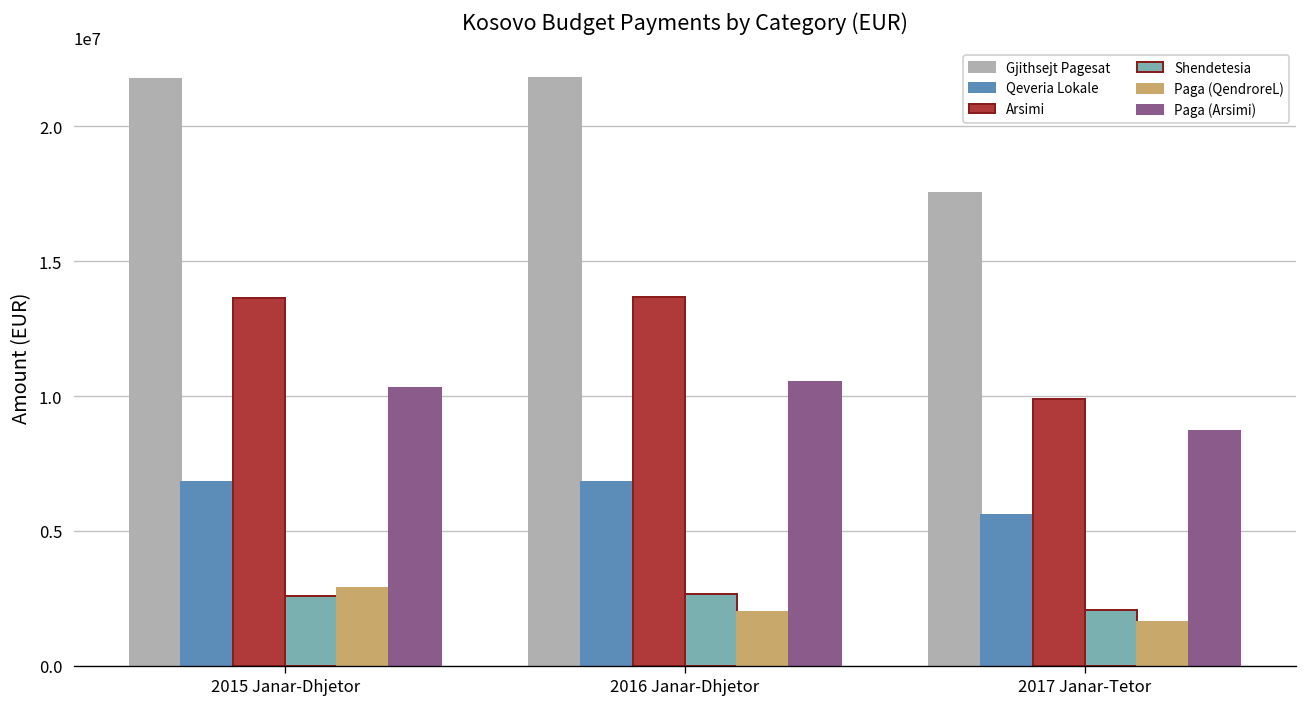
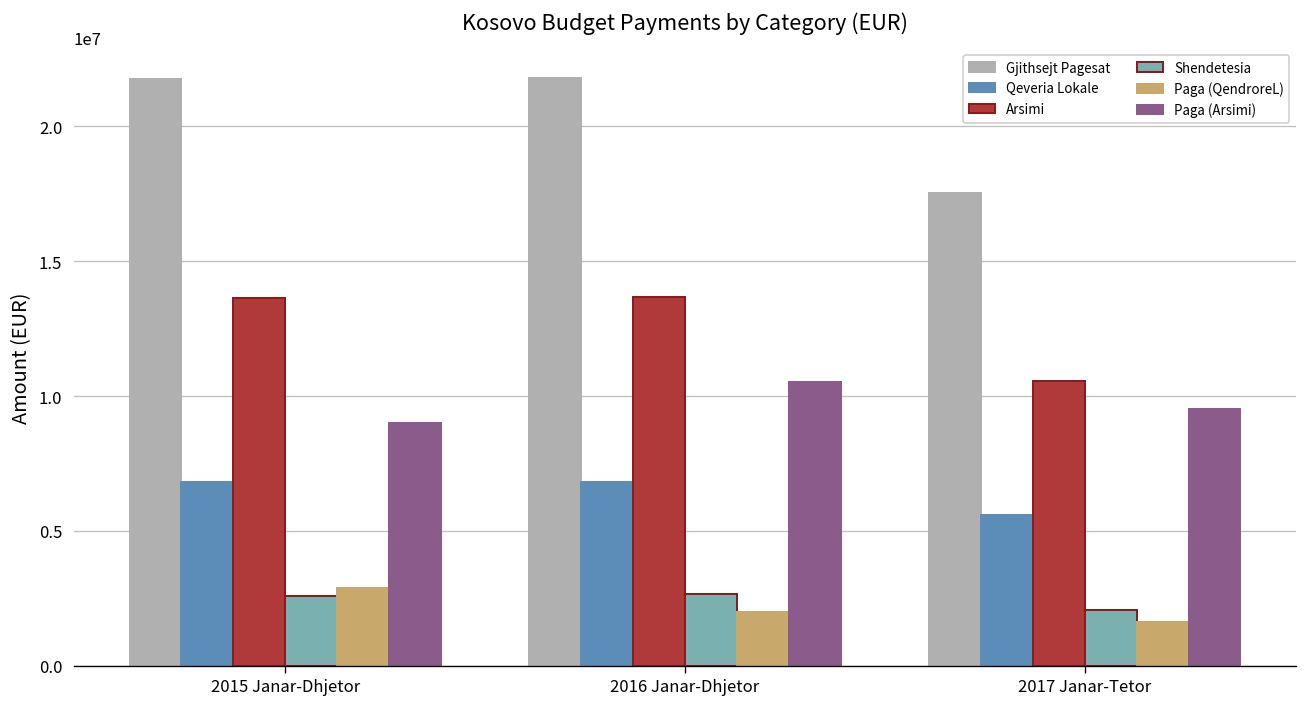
Paga (Arsimi), 2015 Janar-Dhjetor: 10300000 -> 9000000
Arsimi, 2017 Janar-Tetor: 9900000 -> 10600000
Paga (Arsimi), 2017 Janar-Tetor: 8700000 -> 9500000
